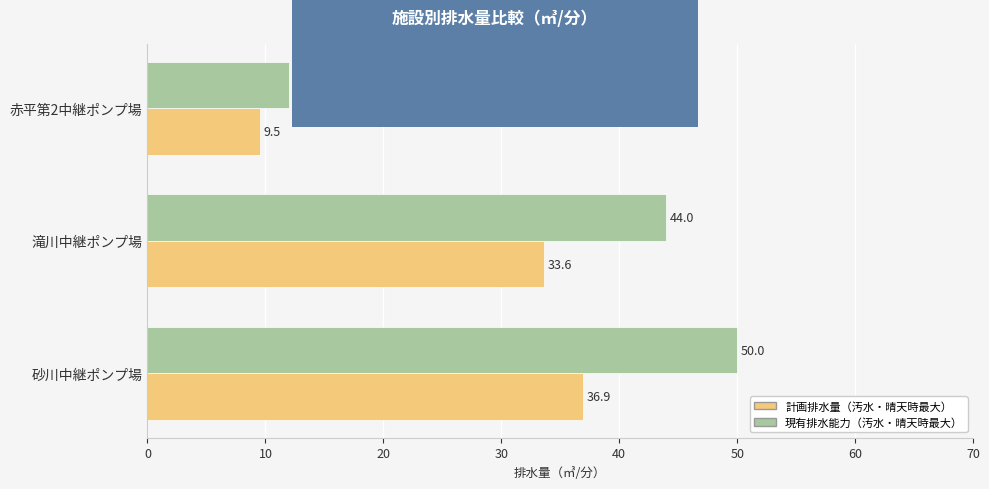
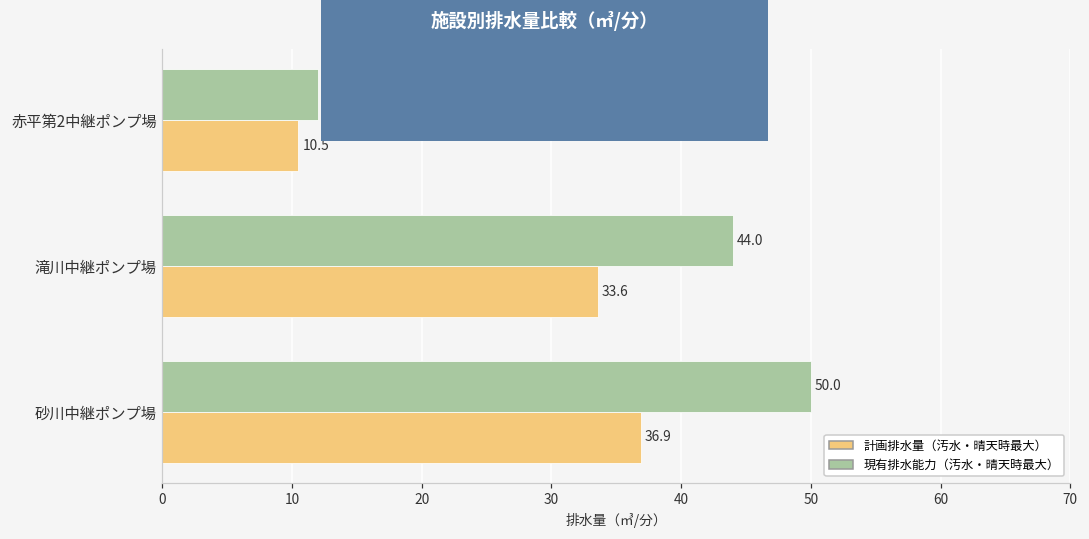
計画排水量（汚水・晴天時最大）, 赤平第2中継ポンプ場: 9.5 -> 10.5
